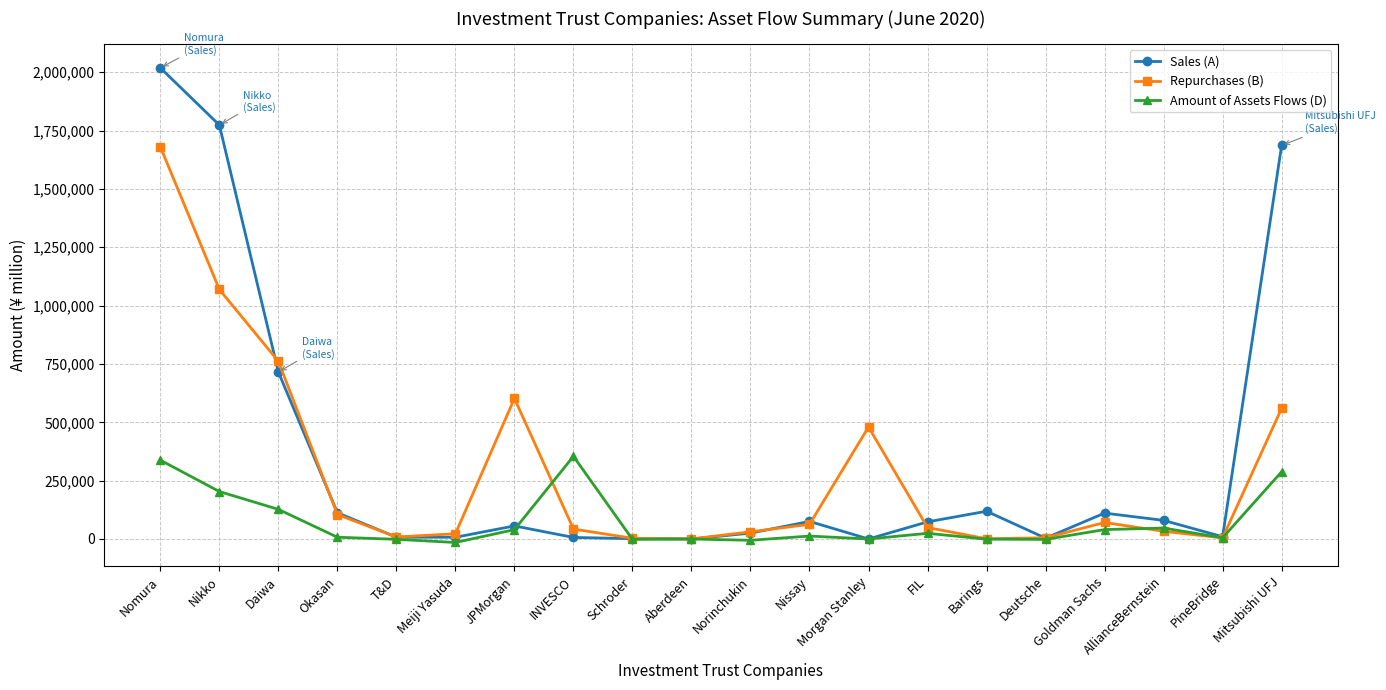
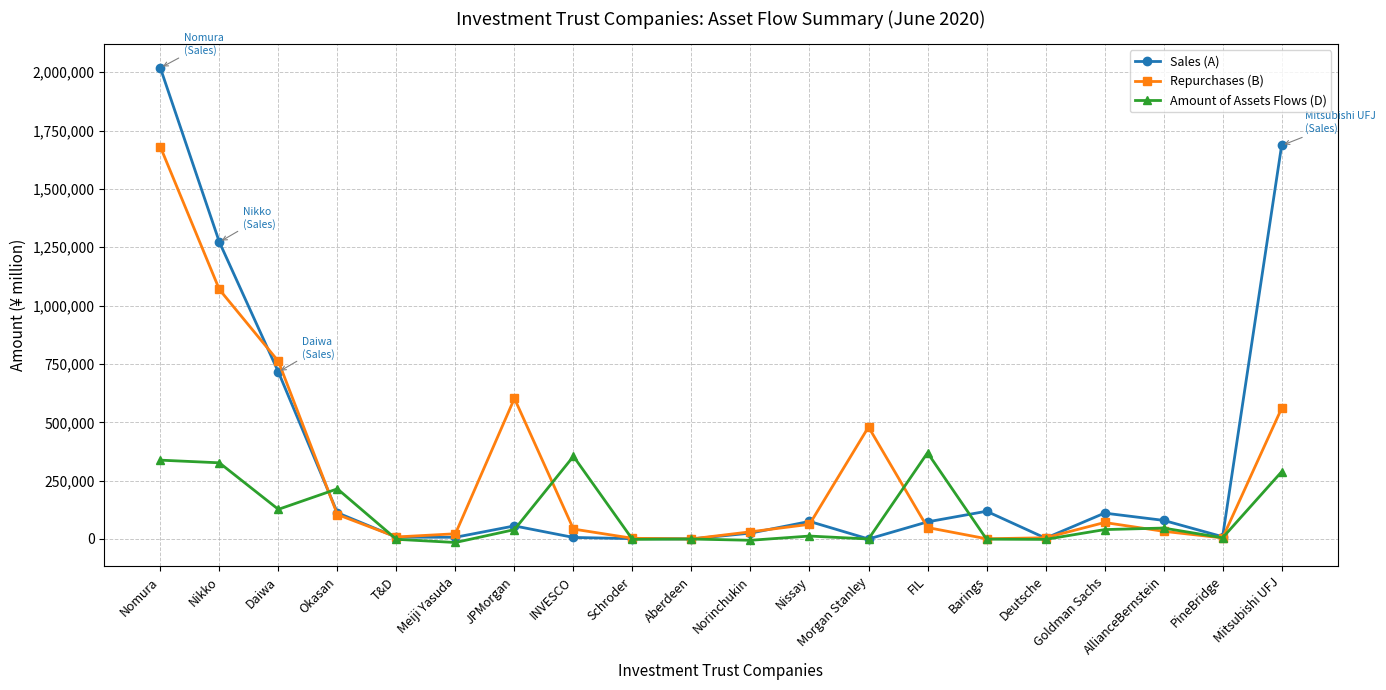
Sales (A), Nikko: 1,770,000 -> 1,270,000
Amount of Assets Flows (D), Nikko: 200,000 -> 330,000
Amount of Assets Flows (D), Okasan: 10,000 -> 210,000
Amount of Assets Flows (D), FIL: 20,000 -> 370,000
